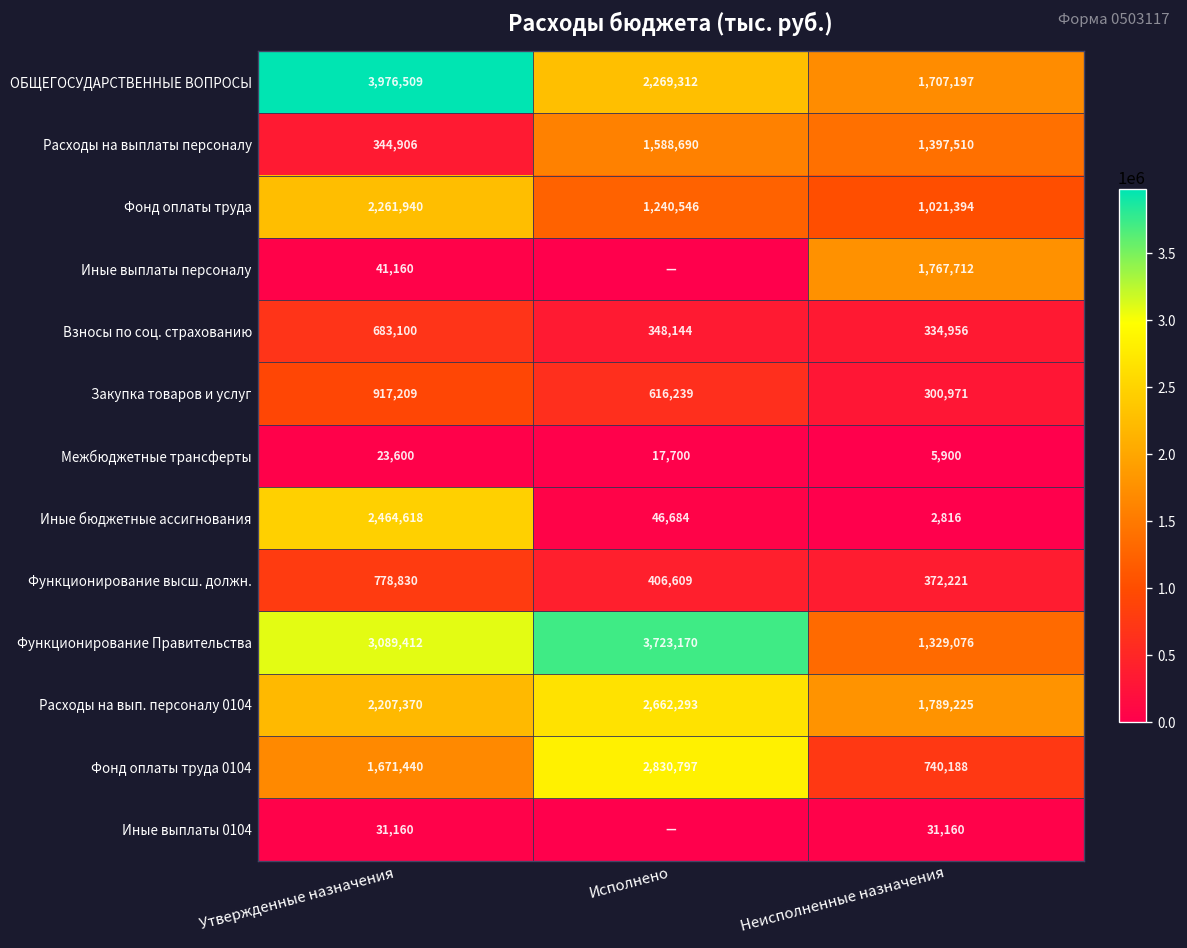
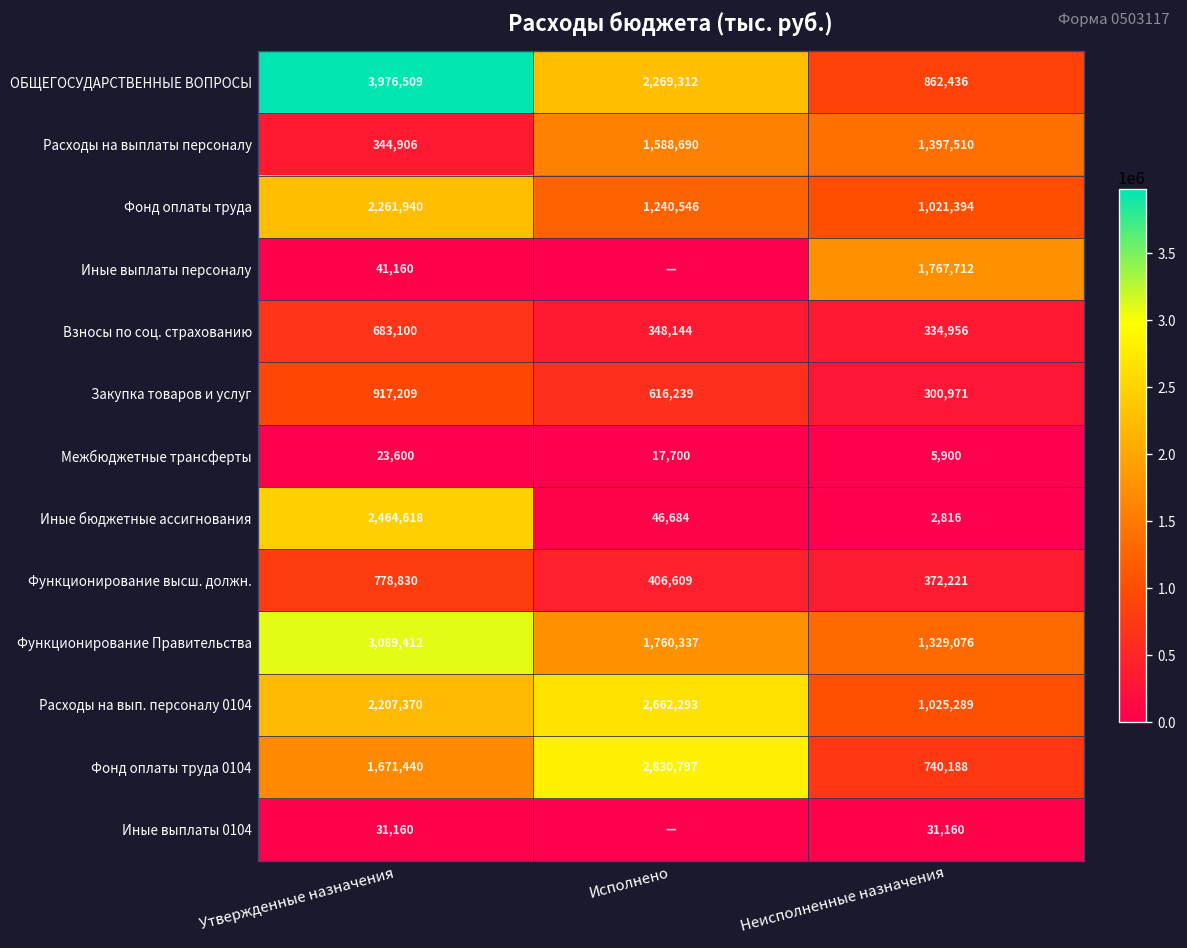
ОБЩЕГОСУДАРСТВЕННЫЕ ВОПРОСЫ, Неисполненные назначения: 1,707,197 -> 862,436
Функционирование Правительства, Исполнено: 3,723,170 -> 1,760,337
Расходы на вып. персоналу 0104, Неисполненные назначения: 1,789,225 -> 1,025,289
